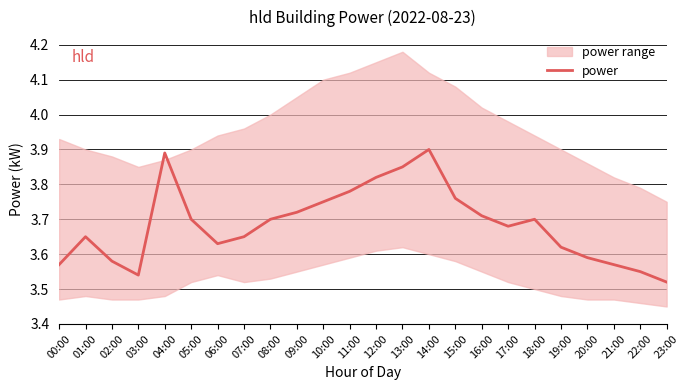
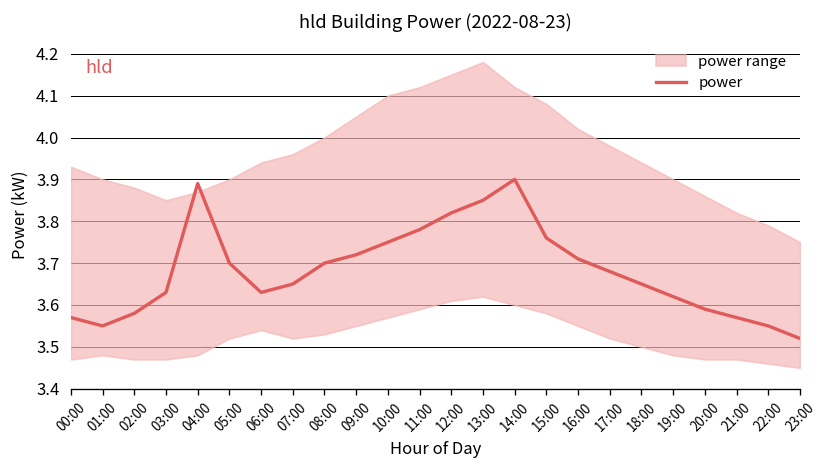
power, 01:00: 3.65 -> 3.55
power, 03:00: 3.54 -> 3.63
power, 18:00: 3.70 -> 3.65
